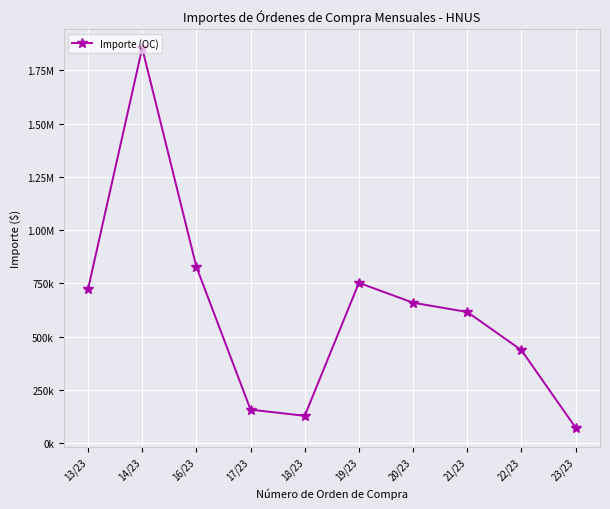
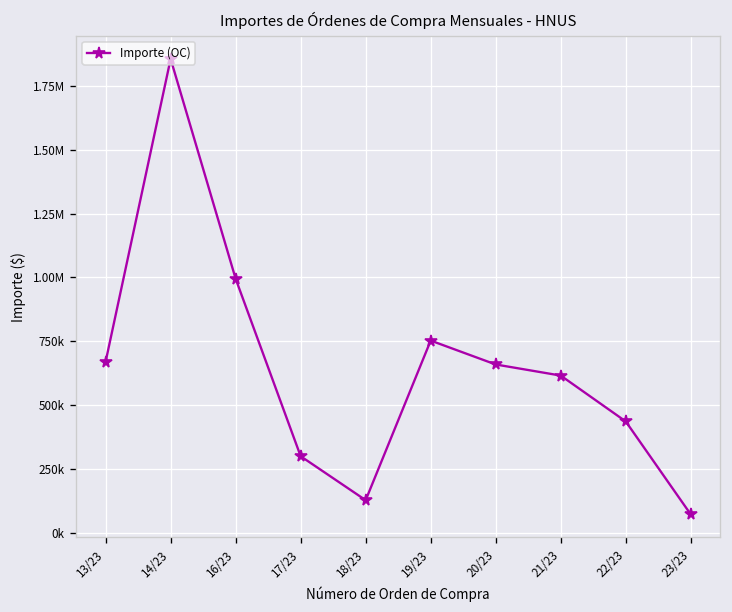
13/23: 720000 -> 670000
16/23: 830000 -> 990000
17/23: 160000 -> 300000
